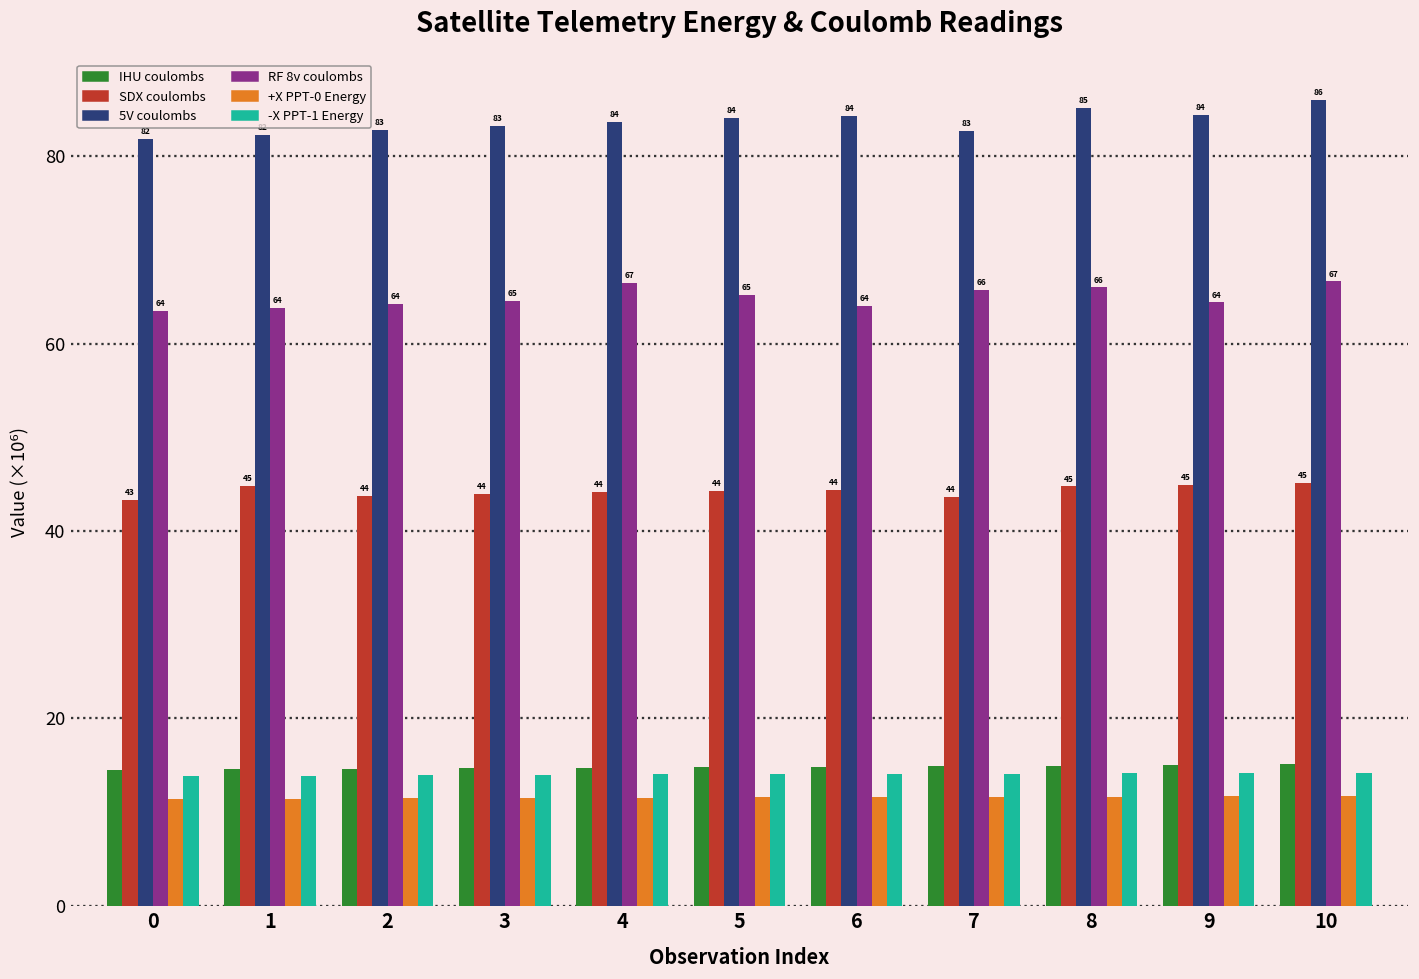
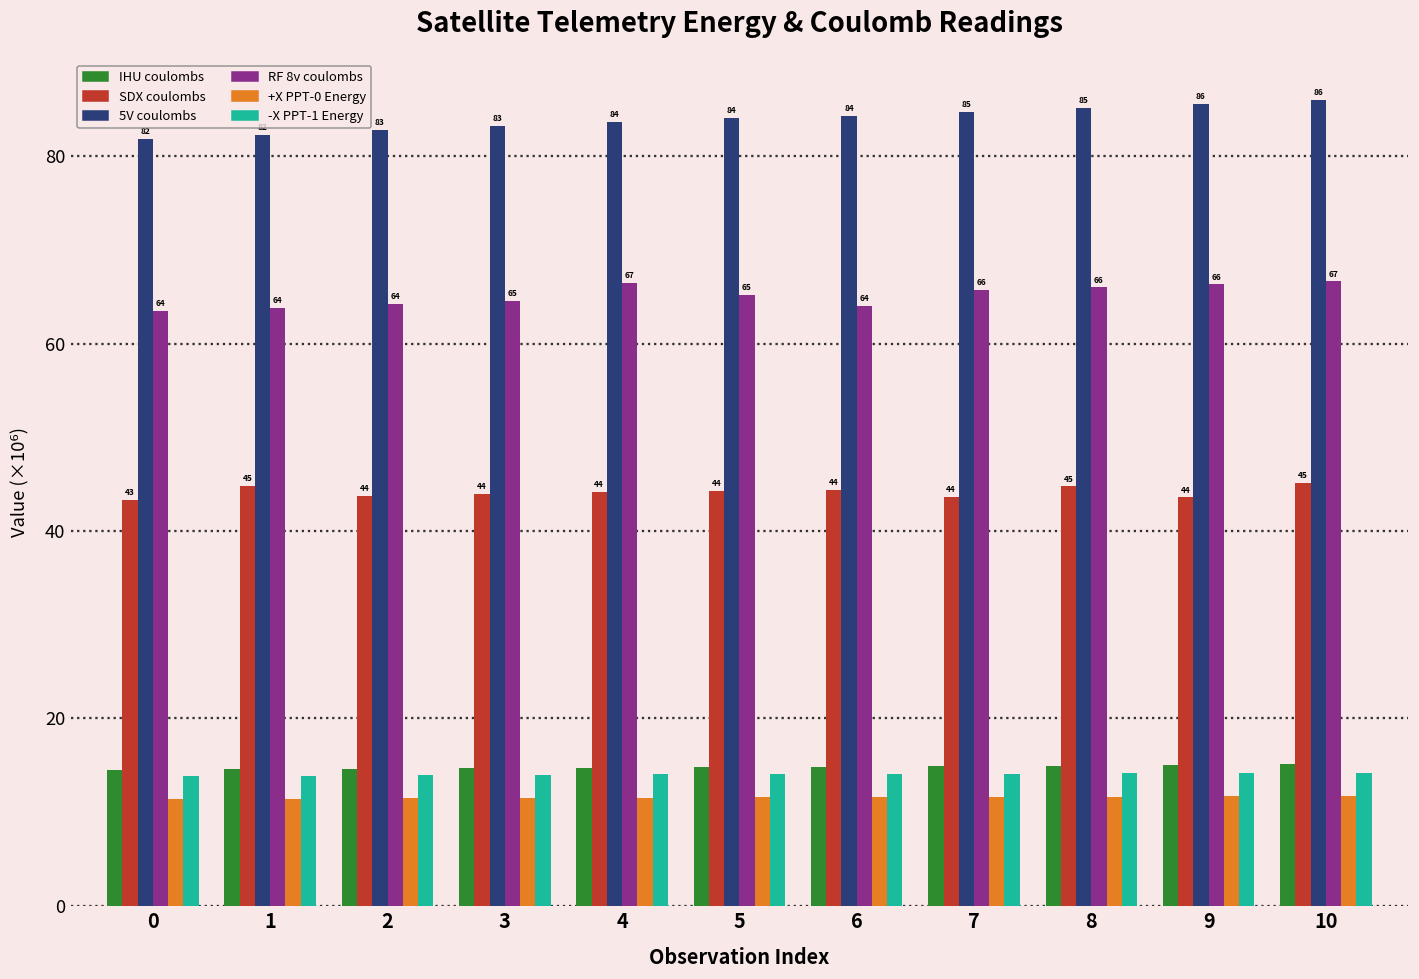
5V coulombs, 7: 83 -> 85
SDX coulombs, 9: 45 -> 44
5V coulombs, 9: 84 -> 86
RF 8v coulombs, 9: 64 -> 66
